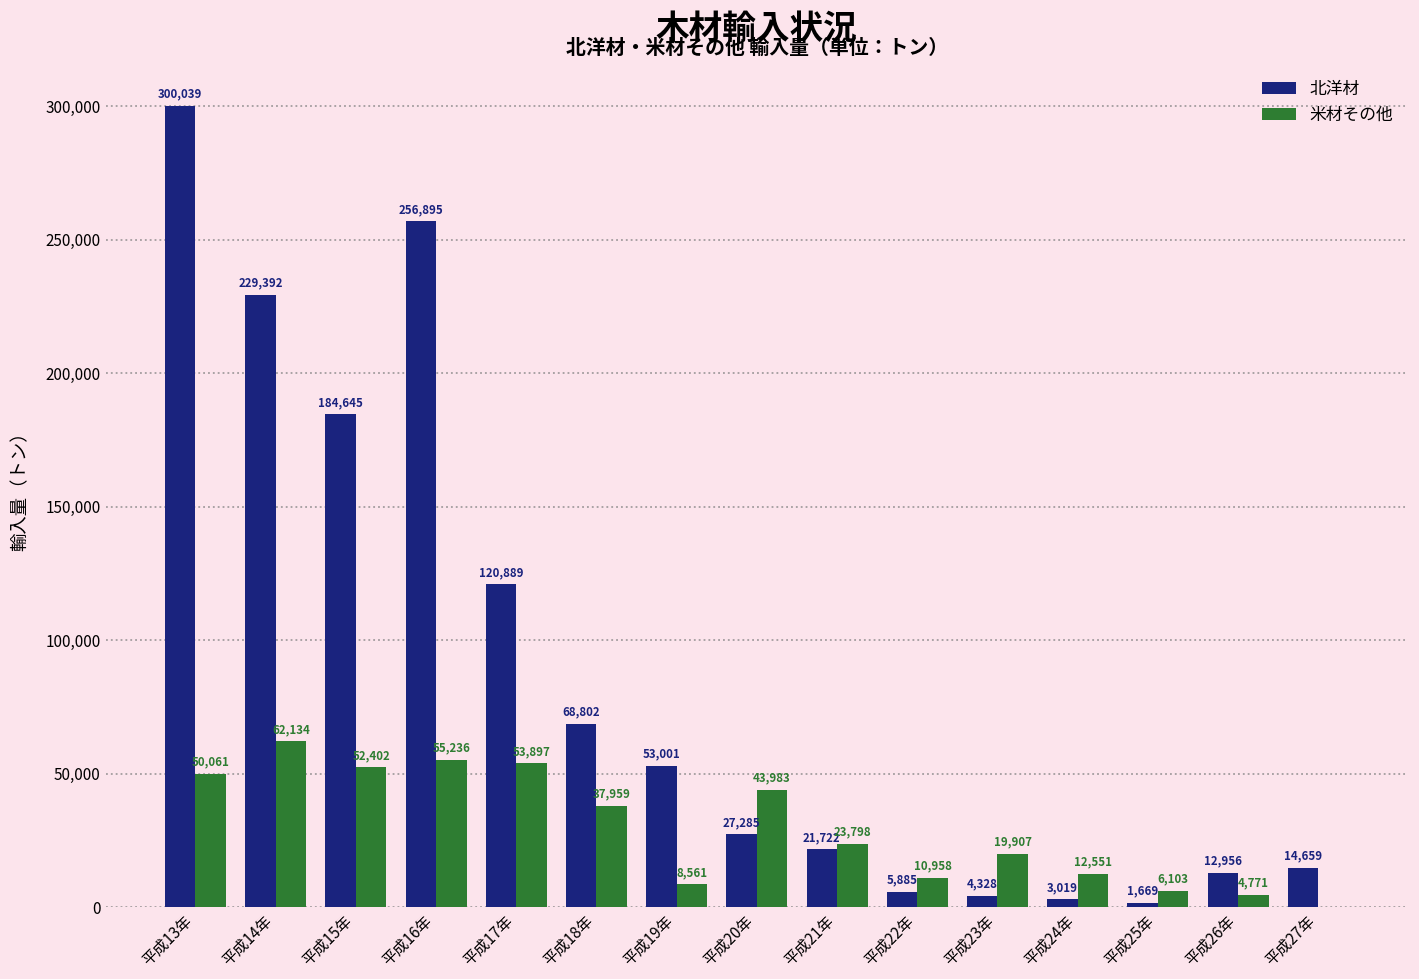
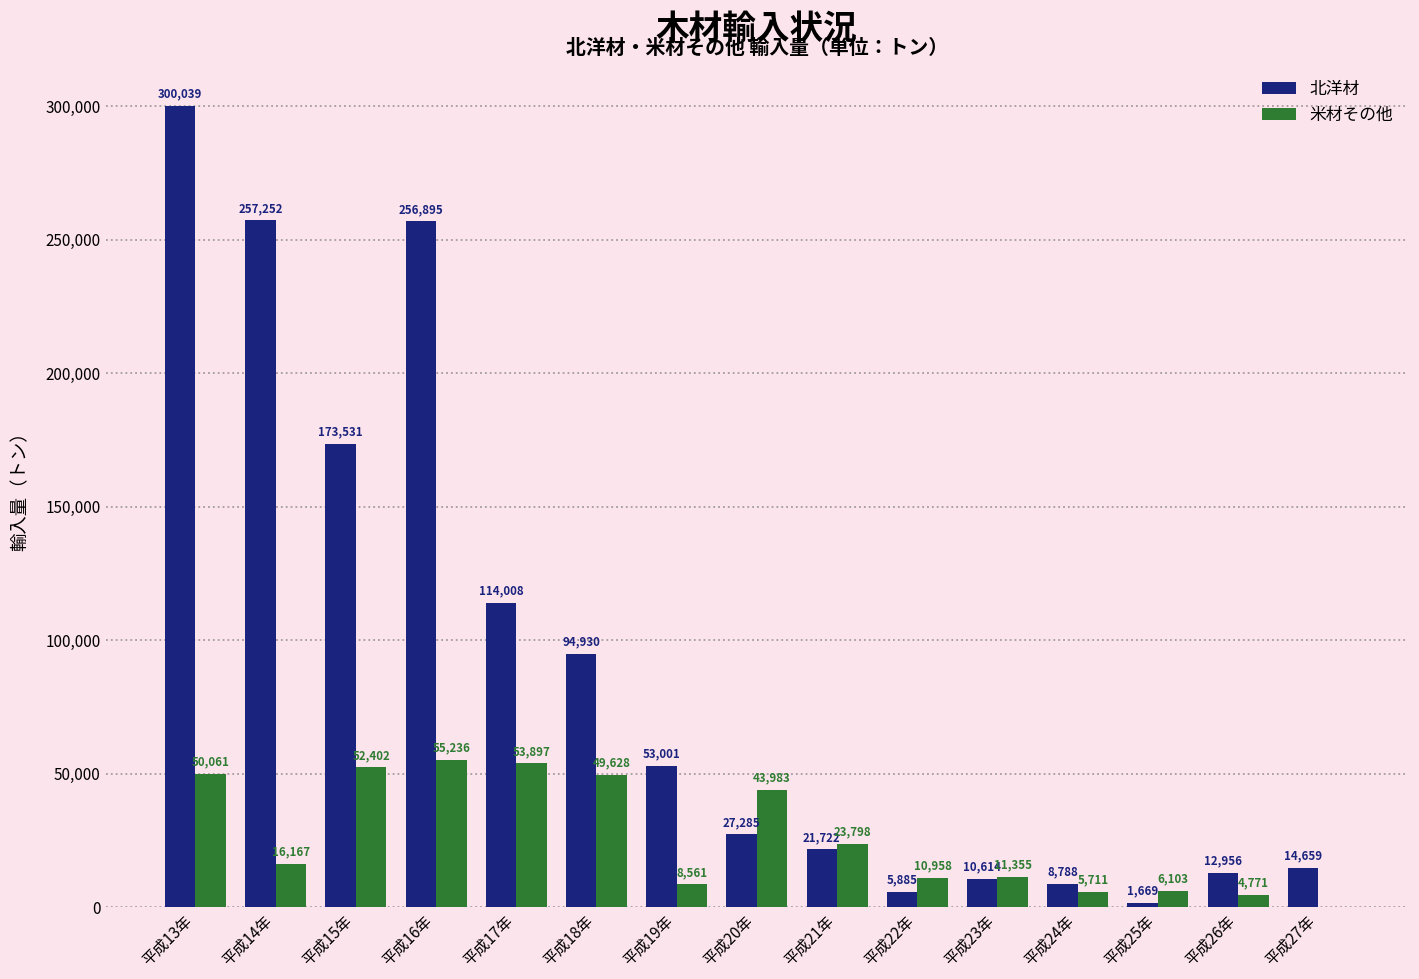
北洋材, 平成14年: 229,392 -> 257,252
米材その他, 平成14年: 62,134 -> 16,167
北洋材, 平成15年: 184,645 -> 173,531
北洋材, 平成17年: 120,889 -> 114,008
北洋材, 平成18年: 68,802 -> 94,930
米材その他, 平成18年: 37,959 -> 49,628
北洋材, 平成23年: 4,328 -> 10,614
米材その他, 平成23年: 19,907 -> 11,355
北洋材, 平成24年: 3,019 -> 8,788
米材その他, 平成24年: 12,551 -> 5,711
